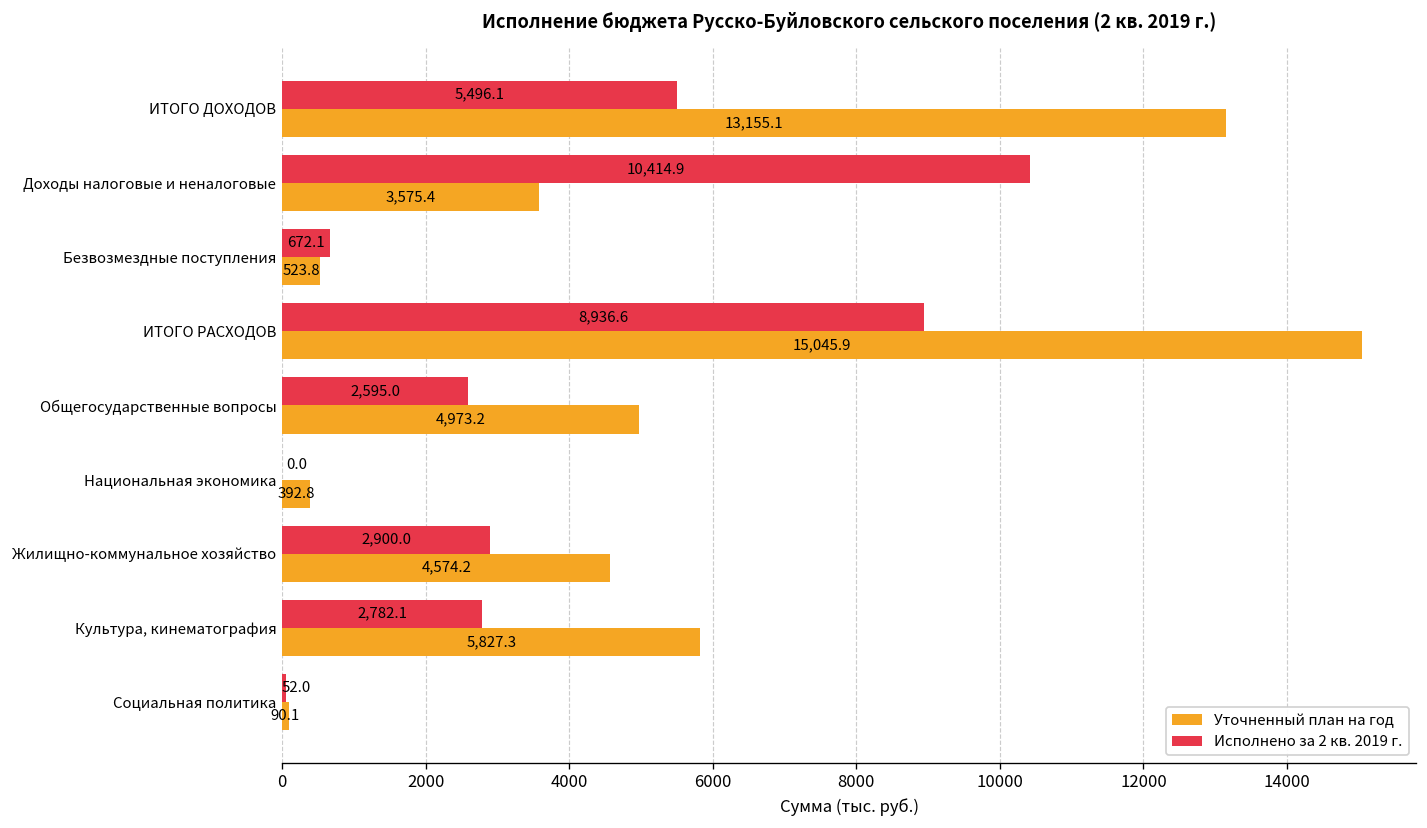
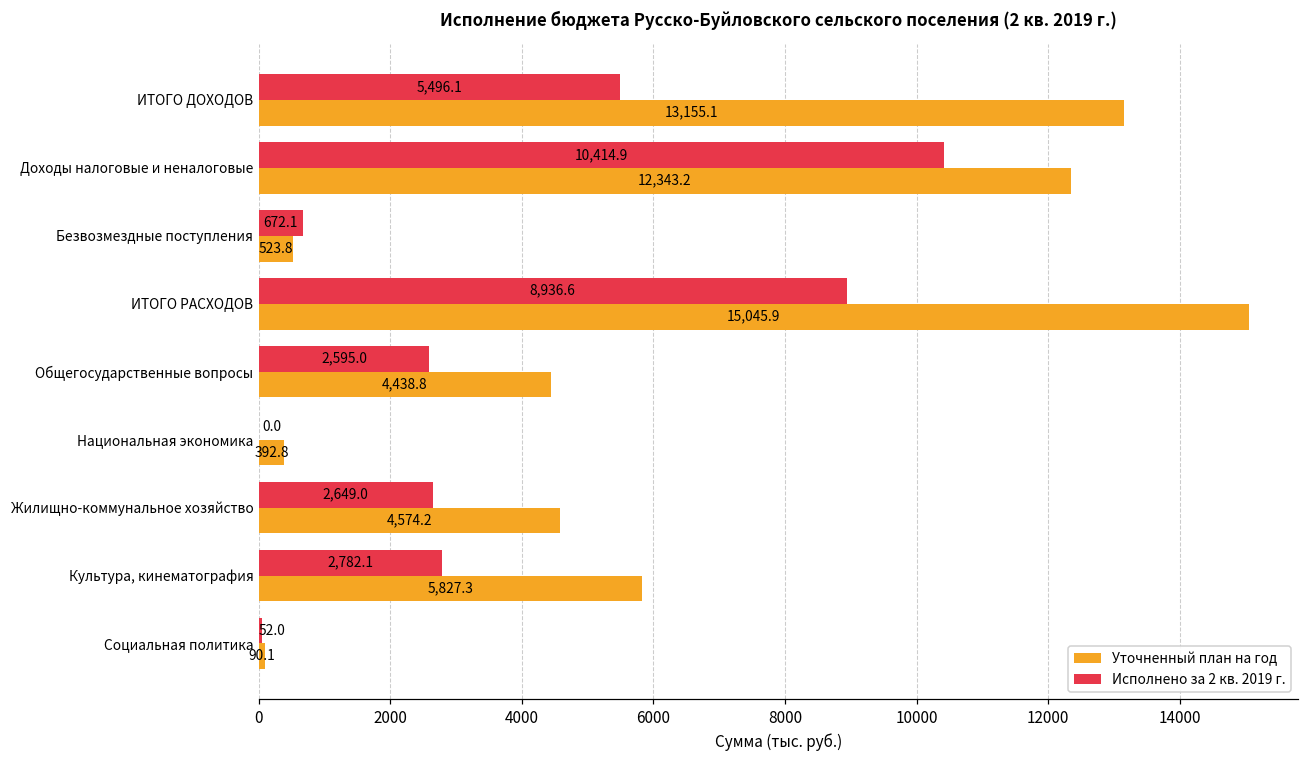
Уточненный план на год, Доходы налоговые и неналоговые: 3,575.4 -> 12,343.2
Уточненный план на год, Общегосударственные вопросы: 4,973.2 -> 4,438.8
Исполнено за 2 кв. 2019 г., Жилищно-коммунальное хозяйство: 2,900.0 -> 2,649.0
